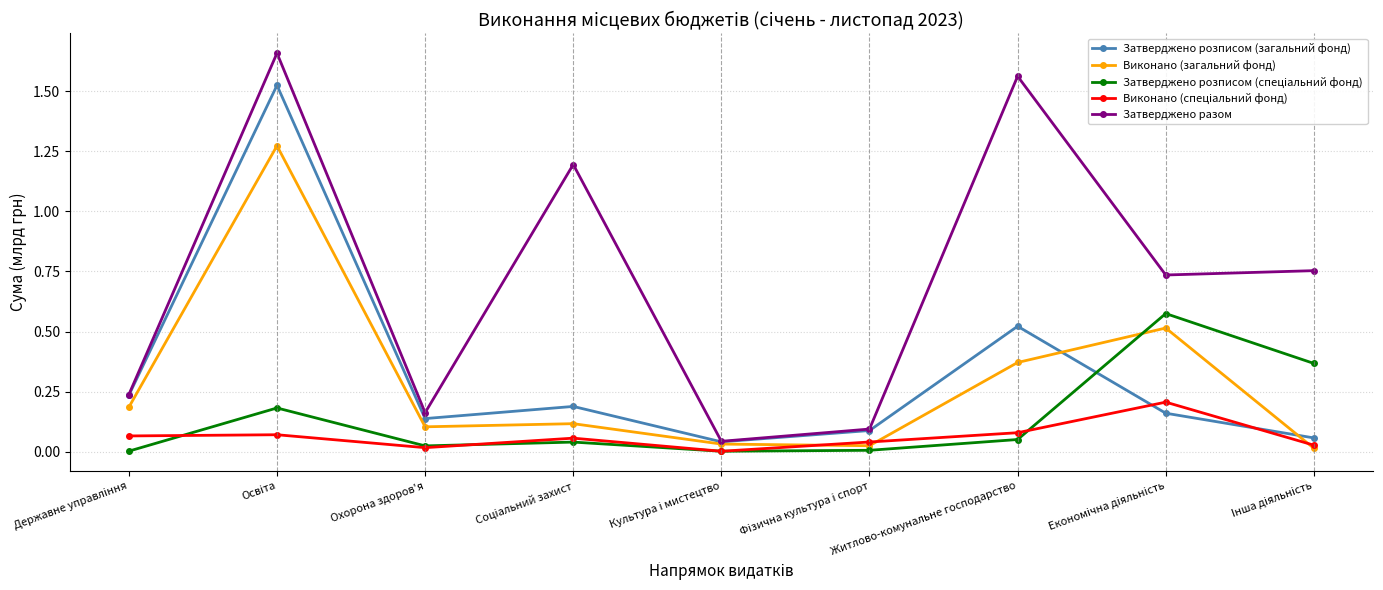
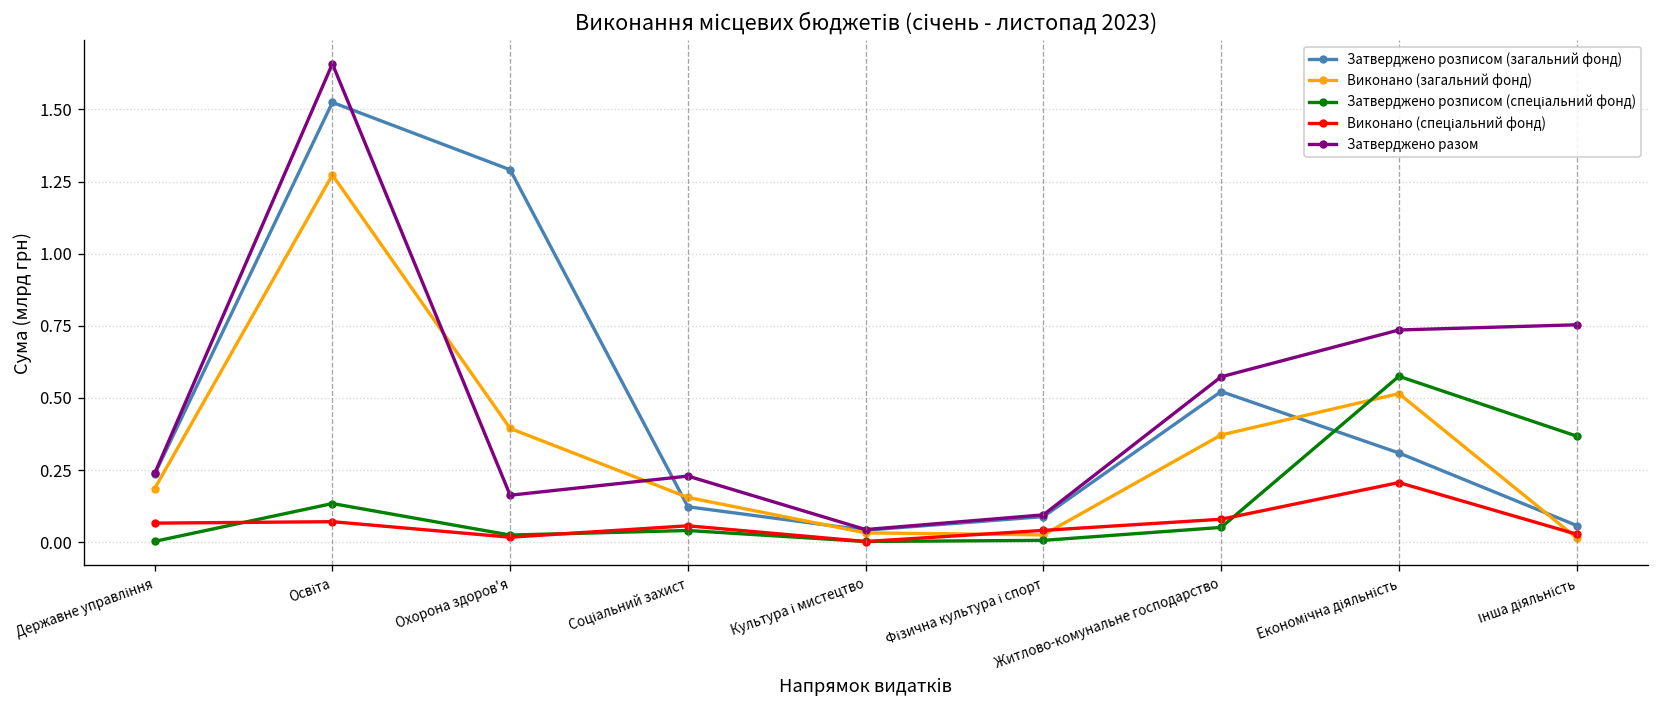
Затверджено розписом (спеціальний фонд), Освіта: 0.18 -> 0.13
Затверджено розписом (загальний фонд), Охорона здоров'я: 0.14 -> 1.29
Виконано (загальний фонд), Охорона здоров'я: 0.10 -> 0.39
Затверджено розписом (загальний фонд), Соціальний захист: 0.19 -> 0.12
Виконано (загальний фонд), Соціальний захист: 0.12 -> 0.15
Затверджено разом, Соціальний захист: 1.19 -> 0.23
Затверджено разом, Житлово-комунальне господарство: 1.56 -> 0.57
Затверджено розписом (загальний фонд), Економічна діяльність: 0.16 -> 0.31
